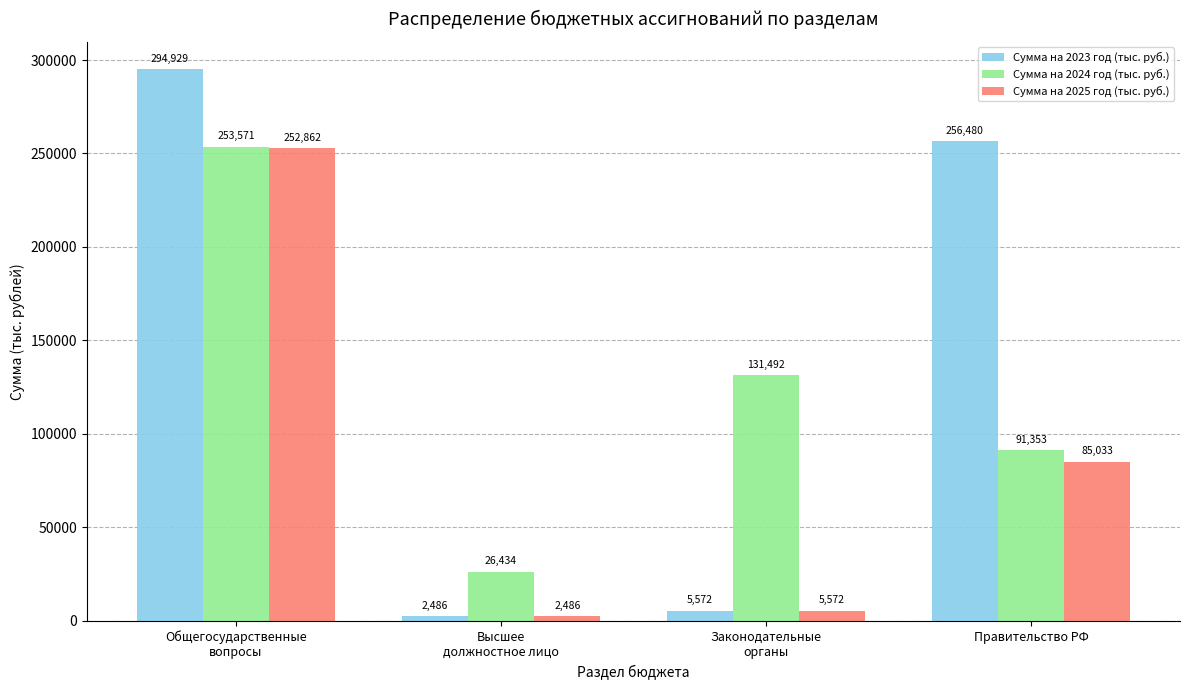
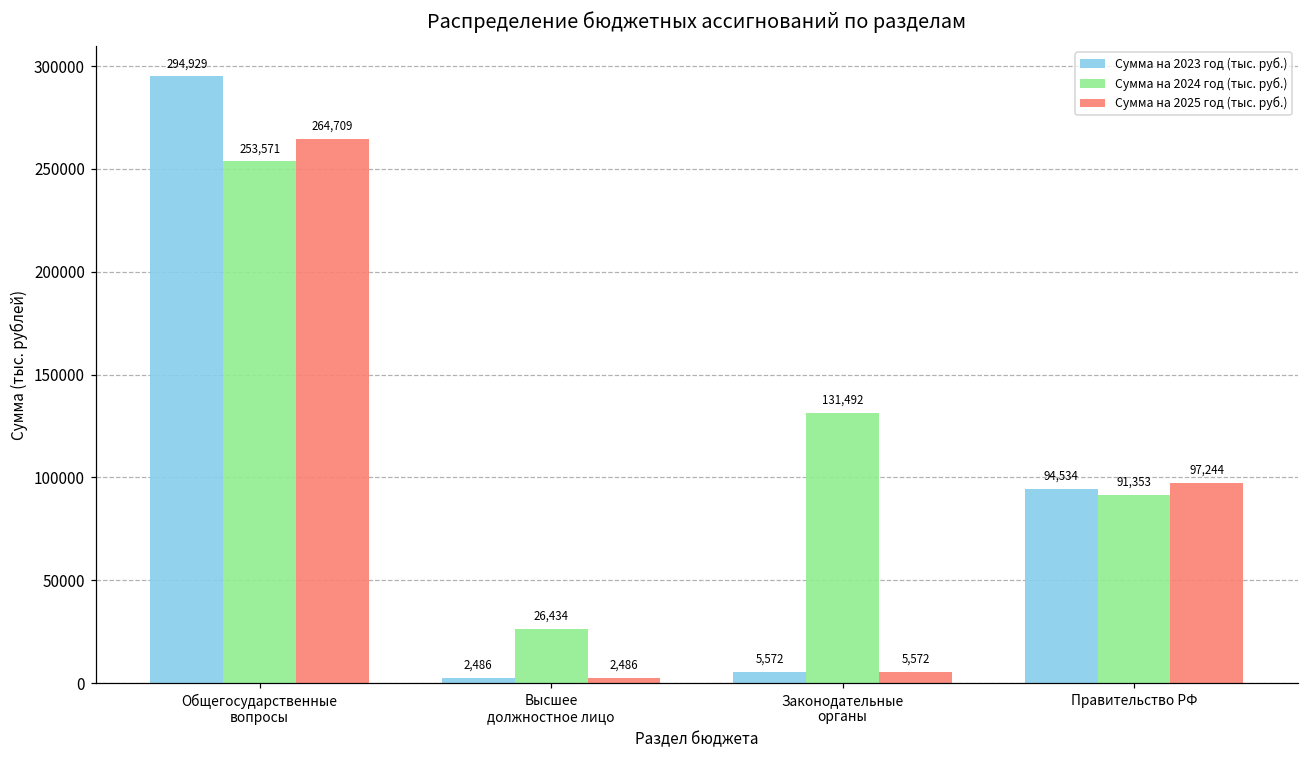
Сумма на 2025 год (тыс. руб.), Общегосударственные вопросы: 252,862 -> 264,709
Сумма на 2023 год (тыс. руб.), Правительство РФ: 256,480 -> 94,534
Сумма на 2025 год (тыс. руб.), Правительство РФ: 85,033 -> 97,244
